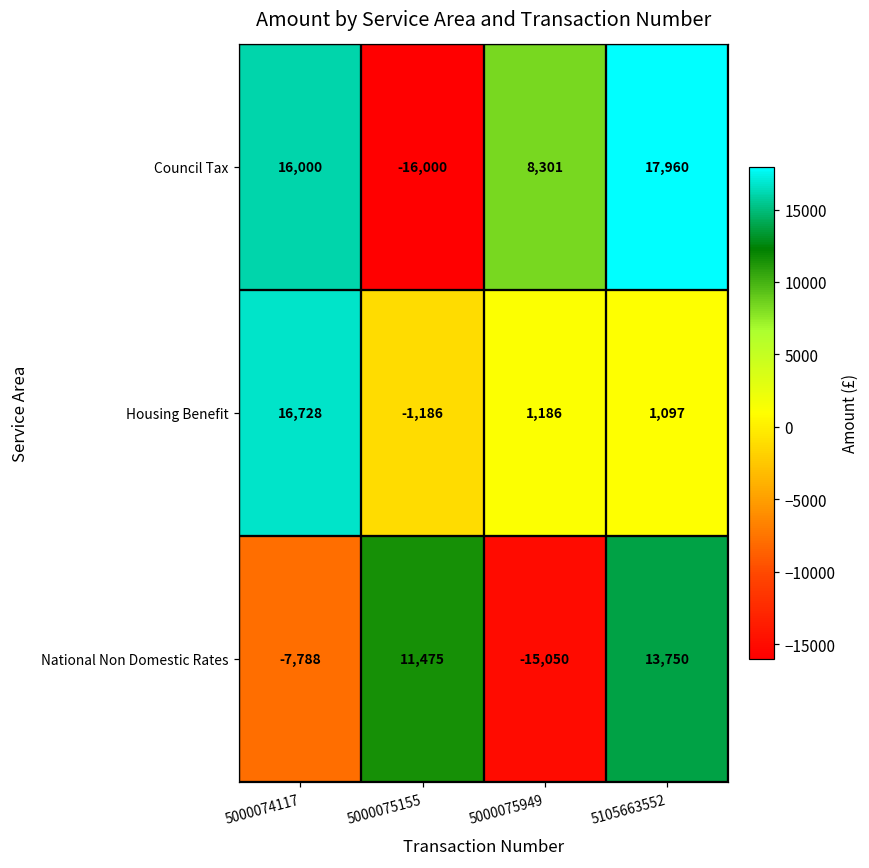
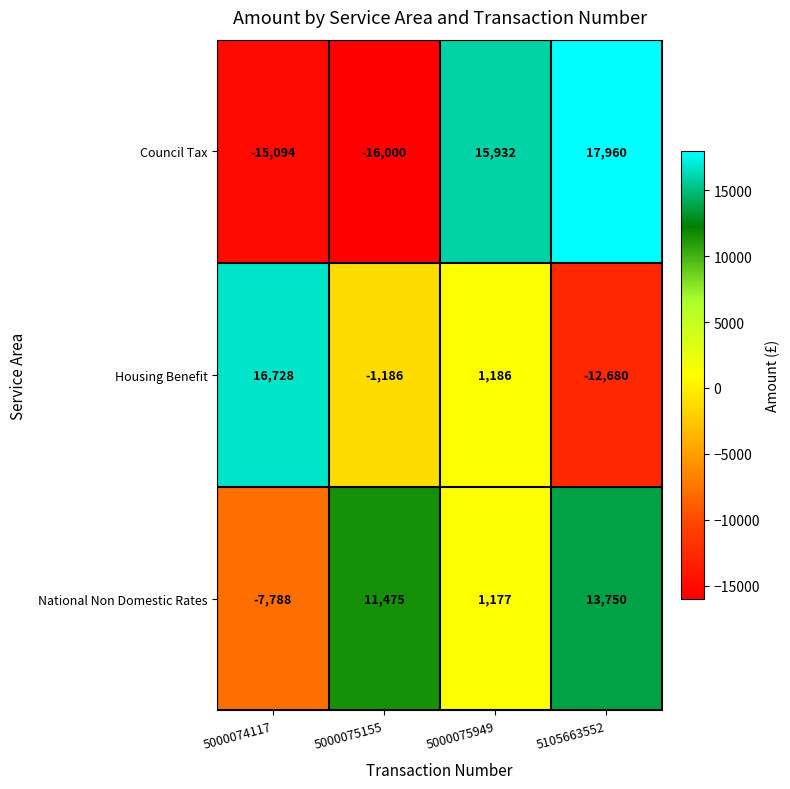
Council Tax, 5000074117: 16,000 -> -15,094
Council Tax, 5000075949: 8,301 -> 15,932
Housing Benefit, 5105663552: 1,097 -> -12,680
National Non Domestic Rates, 5000075949: -15,050 -> 1,177
